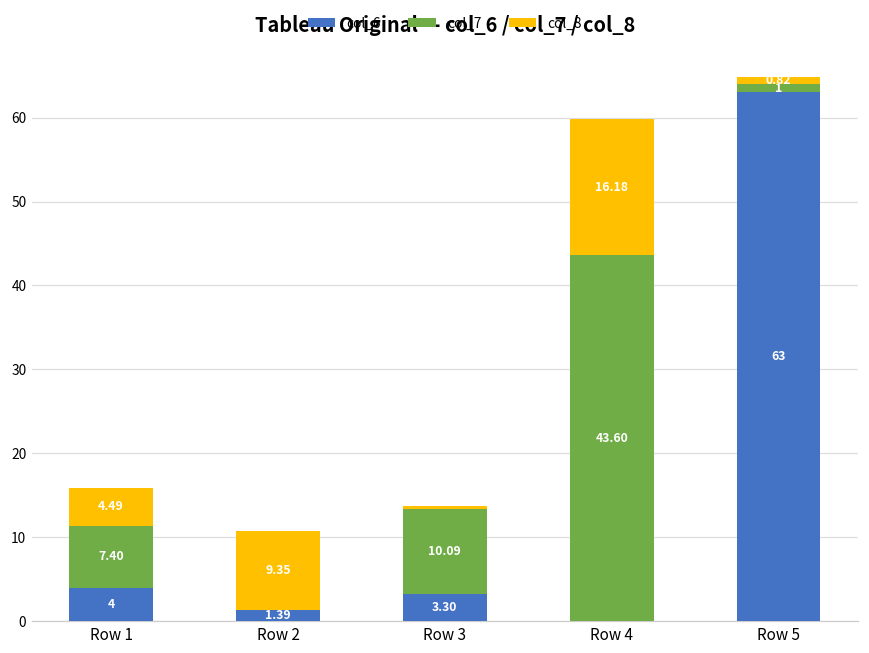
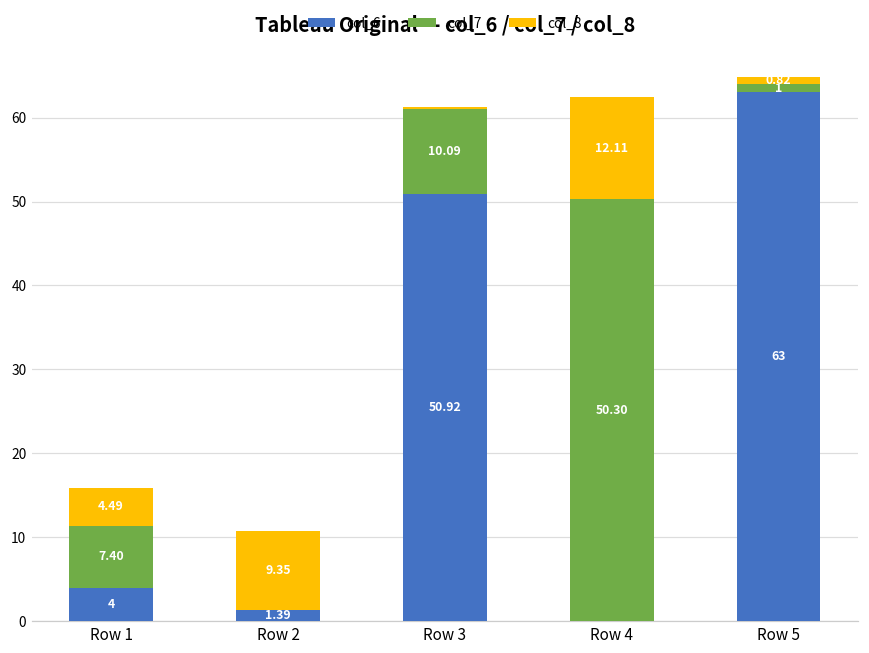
col_6, Row 3: 3.30 -> 50.92
col_7, Row 4: 43.60 -> 50.30
col_8, Row 4: 16.18 -> 12.11
